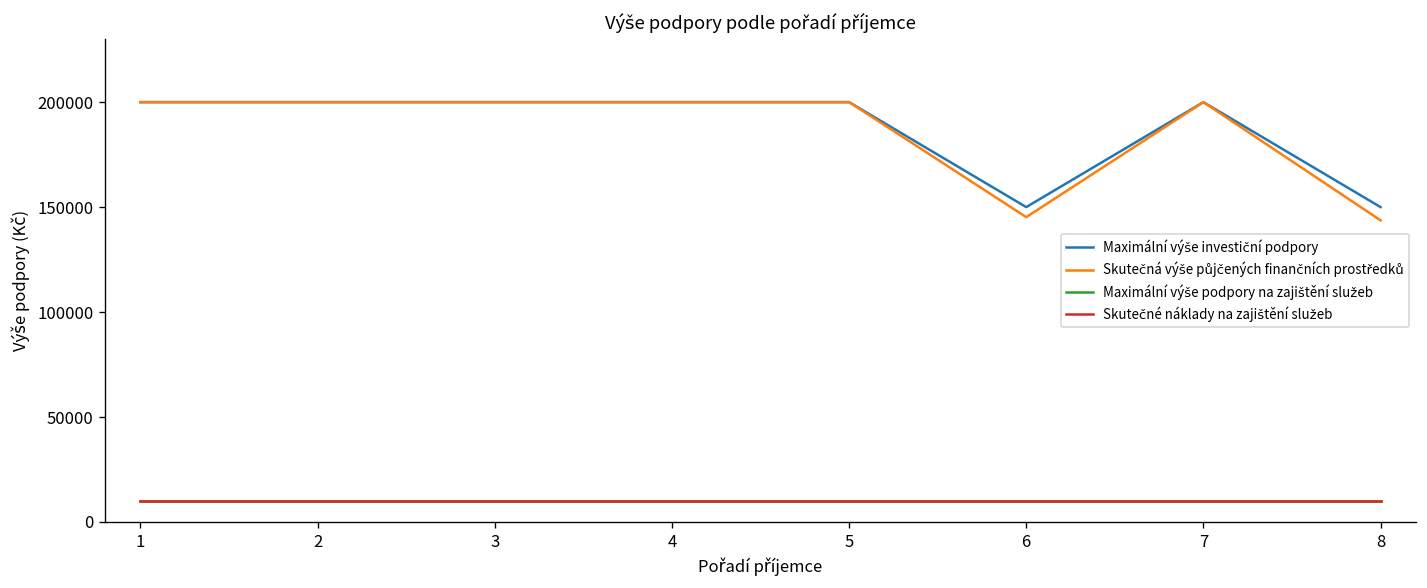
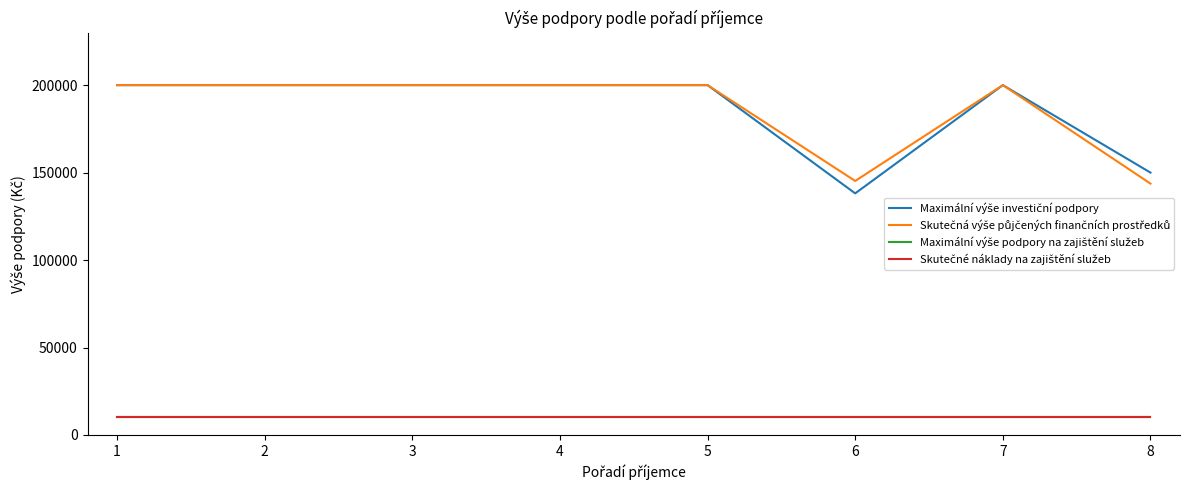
Maximální výše investiční podpory, 6: 150000 -> 138000
